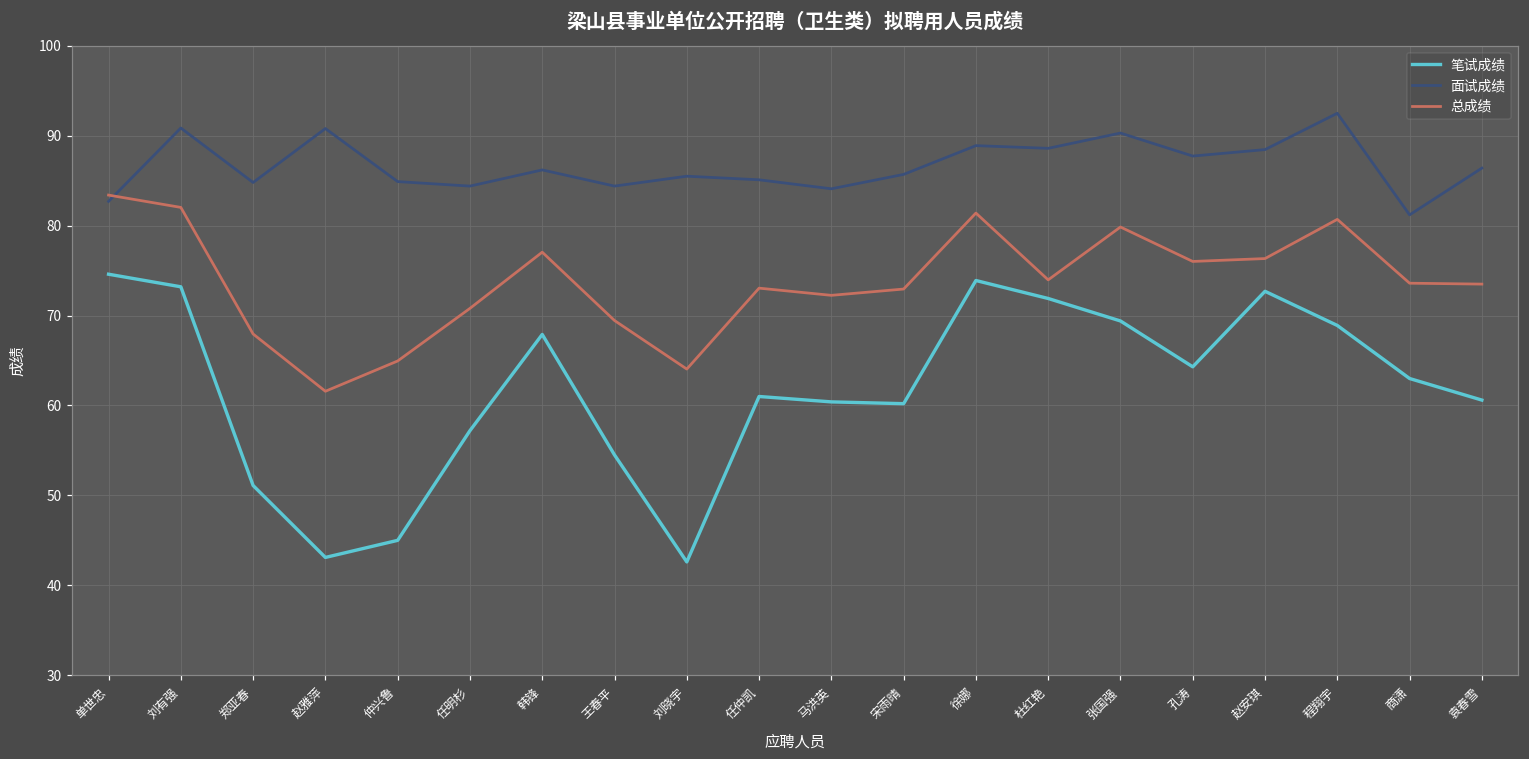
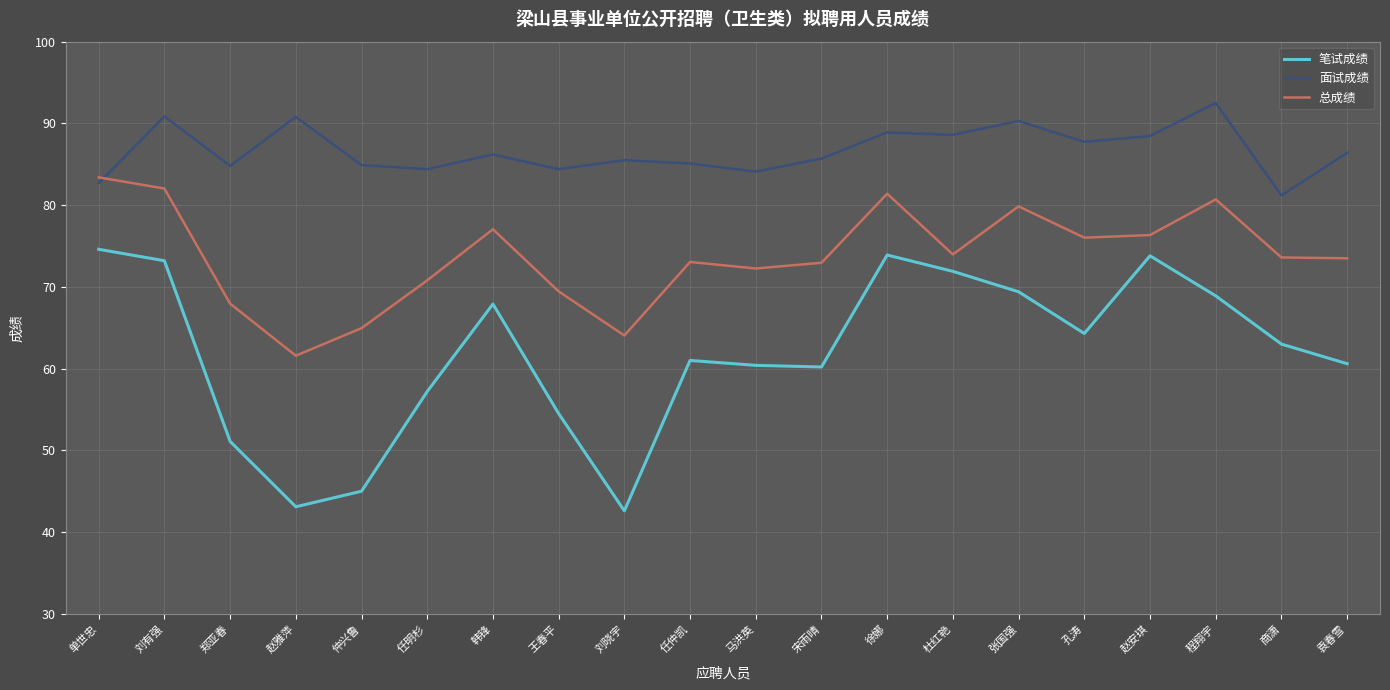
笔试成绩, 赵安琪: 73 -> 74
